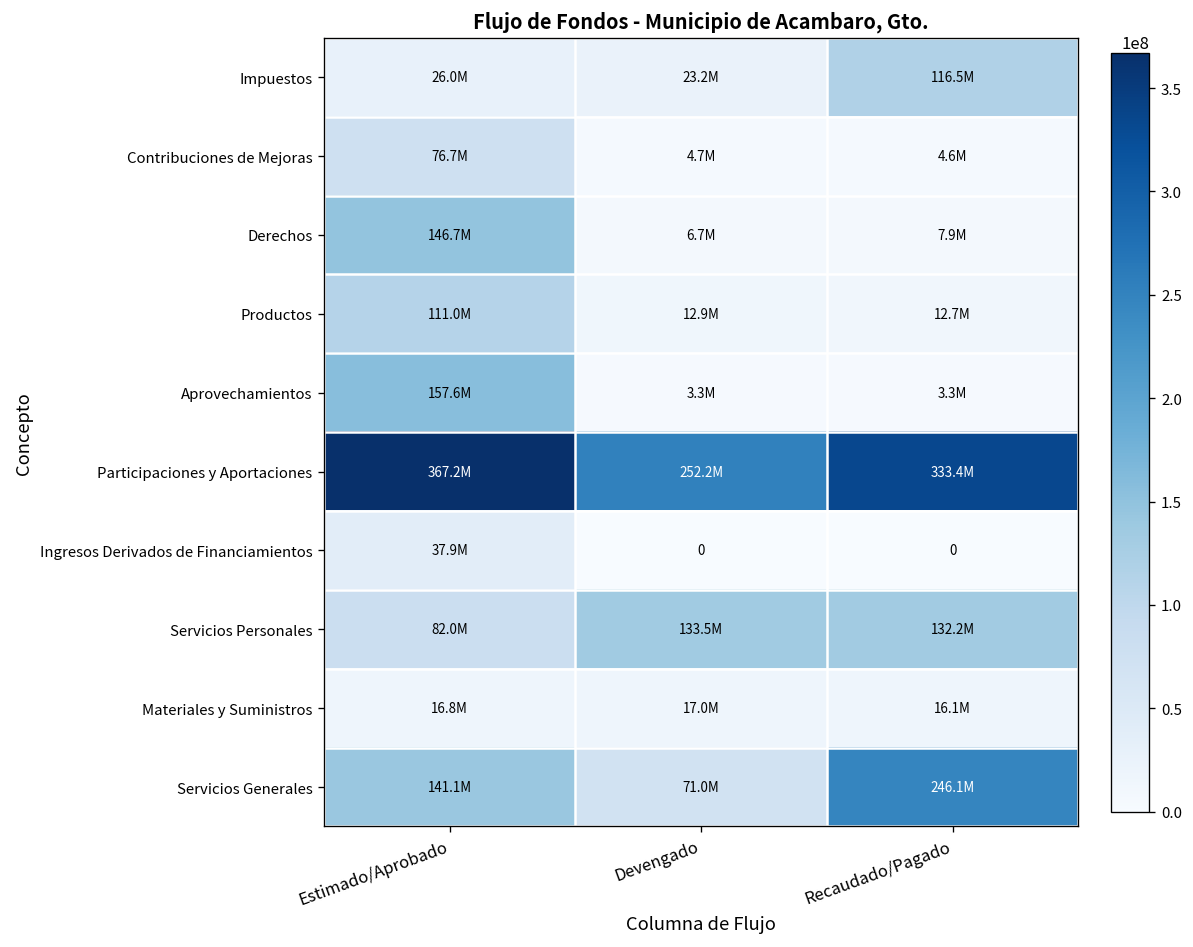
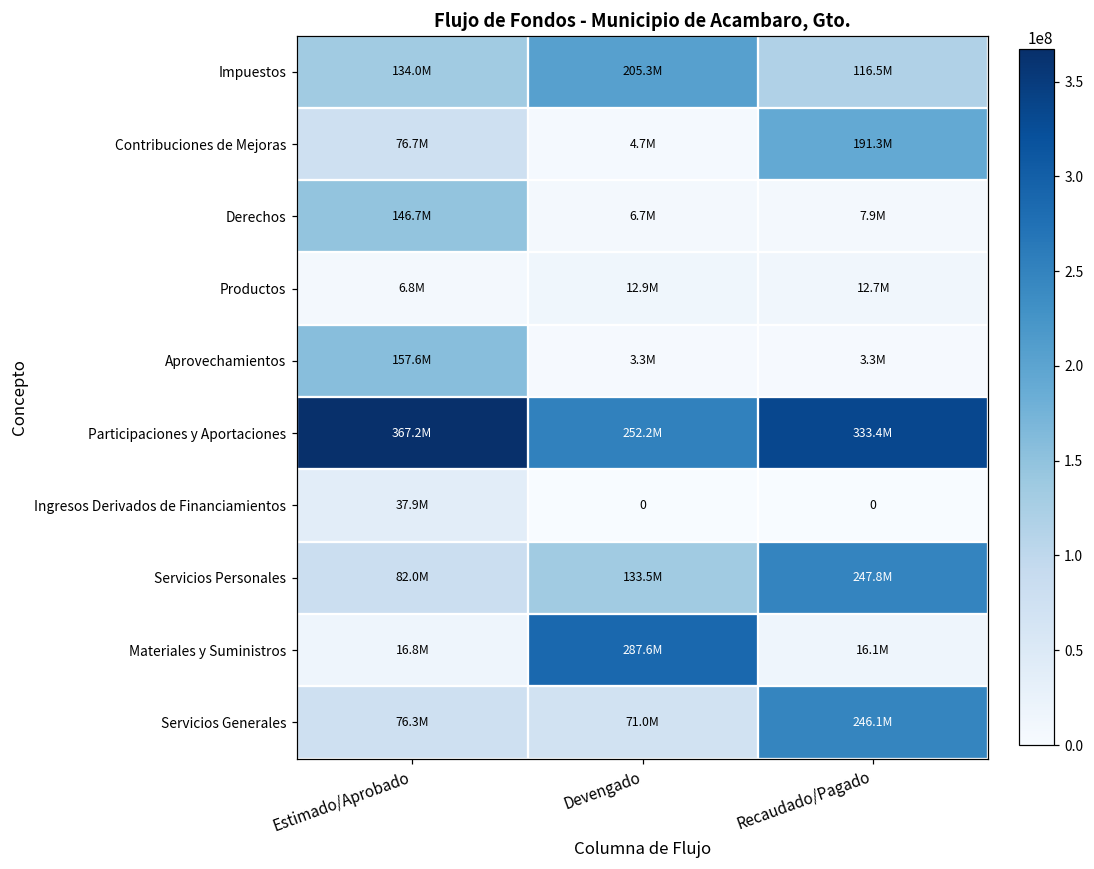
Impuestos, Estimado/Aprobado: 26.0M -> 134.0M
Impuestos, Devengado: 23.2M -> 205.3M
Contribuciones de Mejoras, Recaudado/Pagado: 4.6M -> 191.3M
Productos, Estimado/Aprobado: 111.0M -> 6.8M
Servicios Personales, Recaudado/Pagado: 132.2M -> 247.8M
Materiales y Suministros, Devengado: 17.0M -> 287.6M
Servicios Generales, Estimado/Aprobado: 141.1M -> 76.3M
